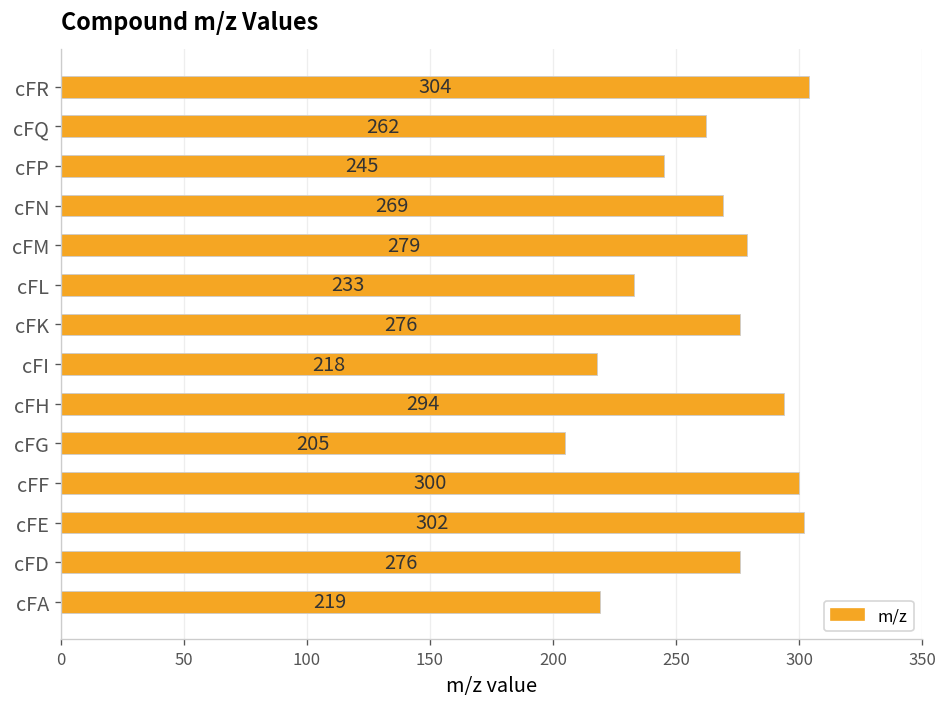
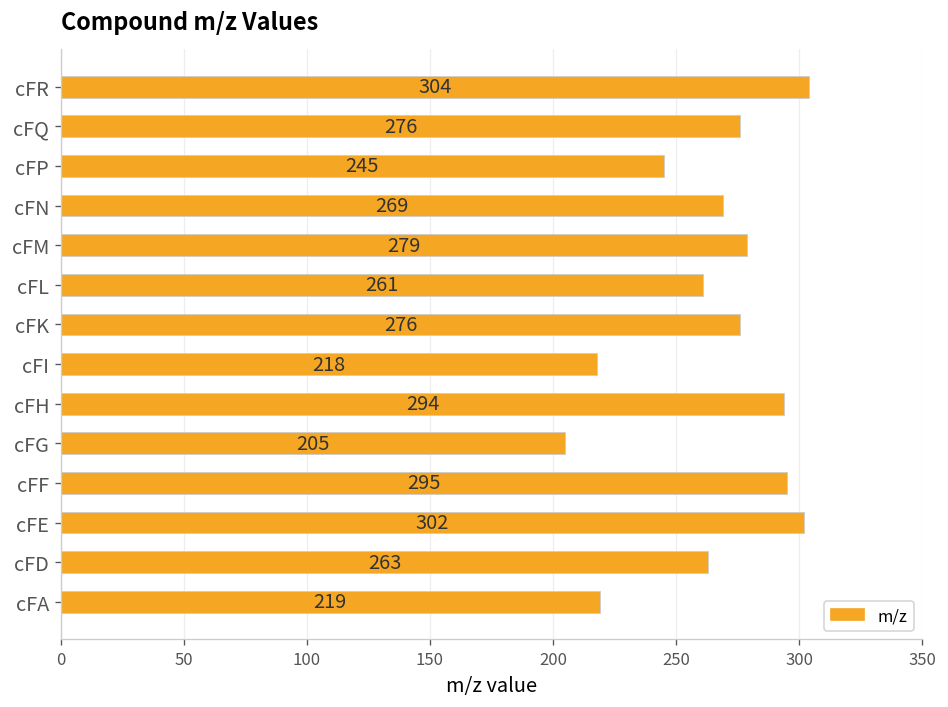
cFQ: 262 -> 276
cFL: 233 -> 261
cFF: 300 -> 295
cFD: 276 -> 263
